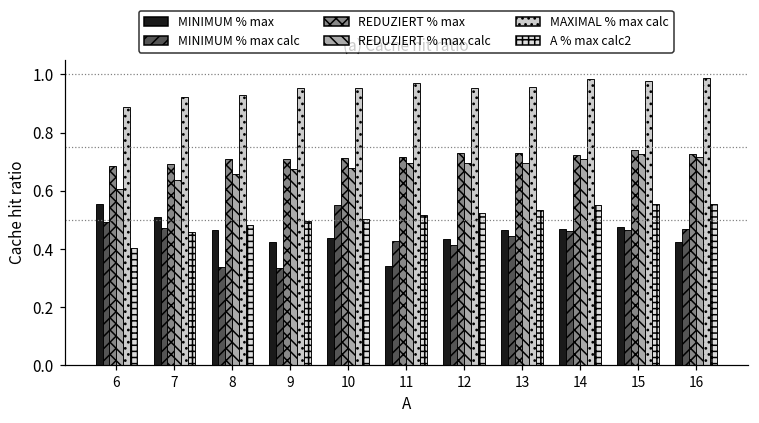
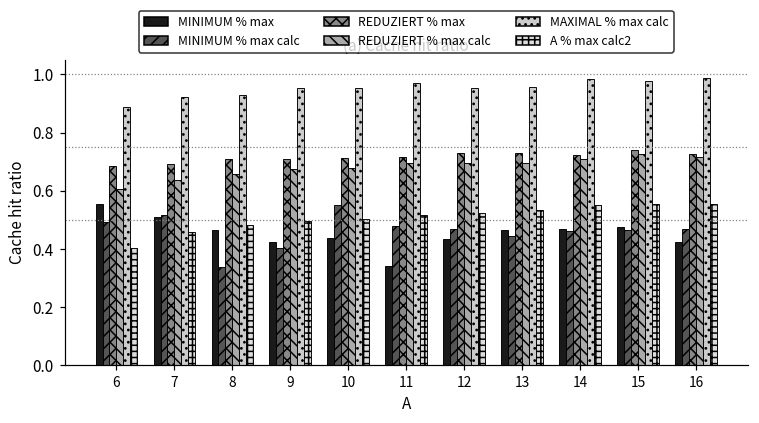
MINIMUM % max calc, 7: 0.47 -> 0.52
MINIMUM % max calc, 9: 0.34 -> 0.40
MINIMUM % max calc, 11: 0.43 -> 0.48
MINIMUM % max calc, 12: 0.41 -> 0.47
